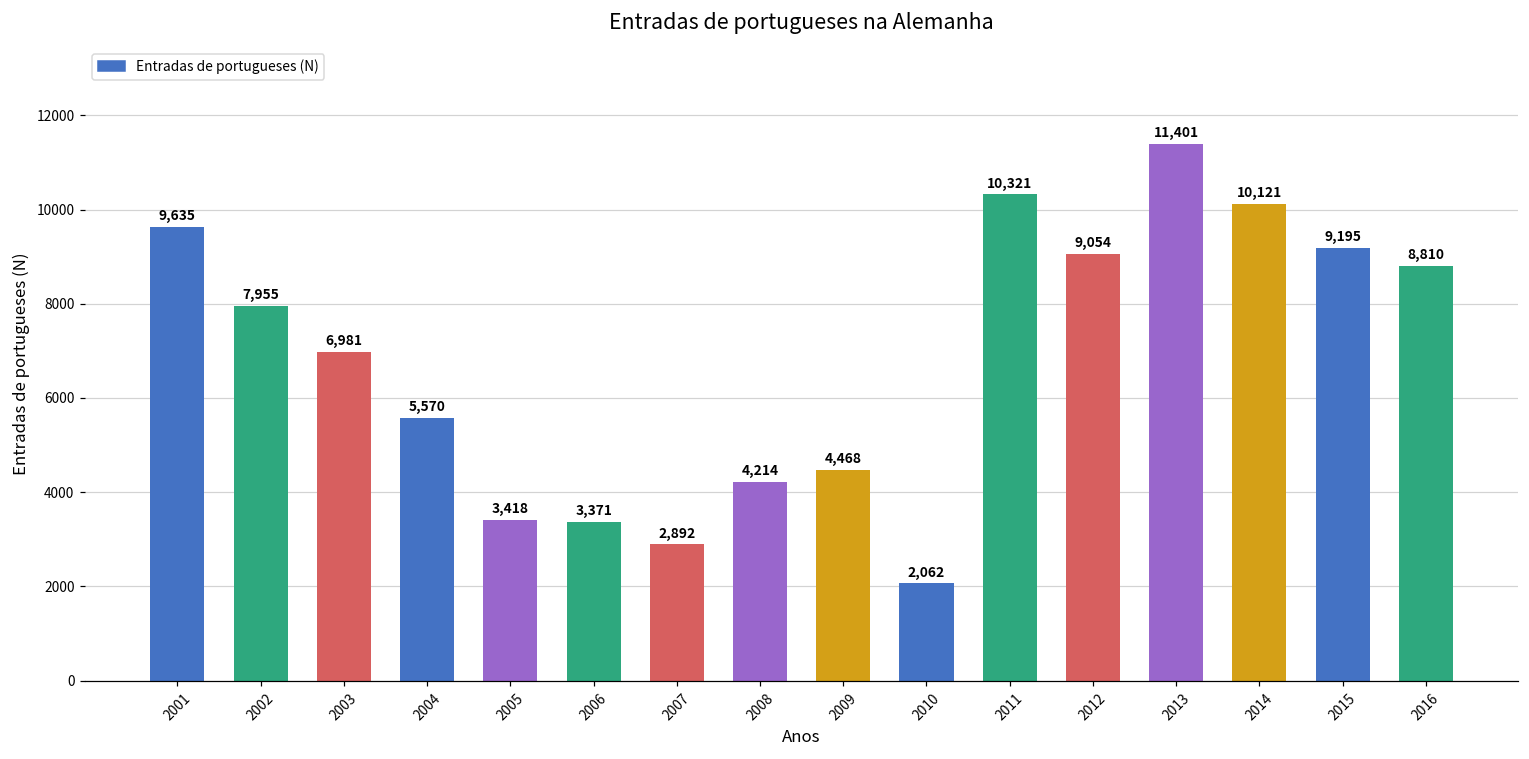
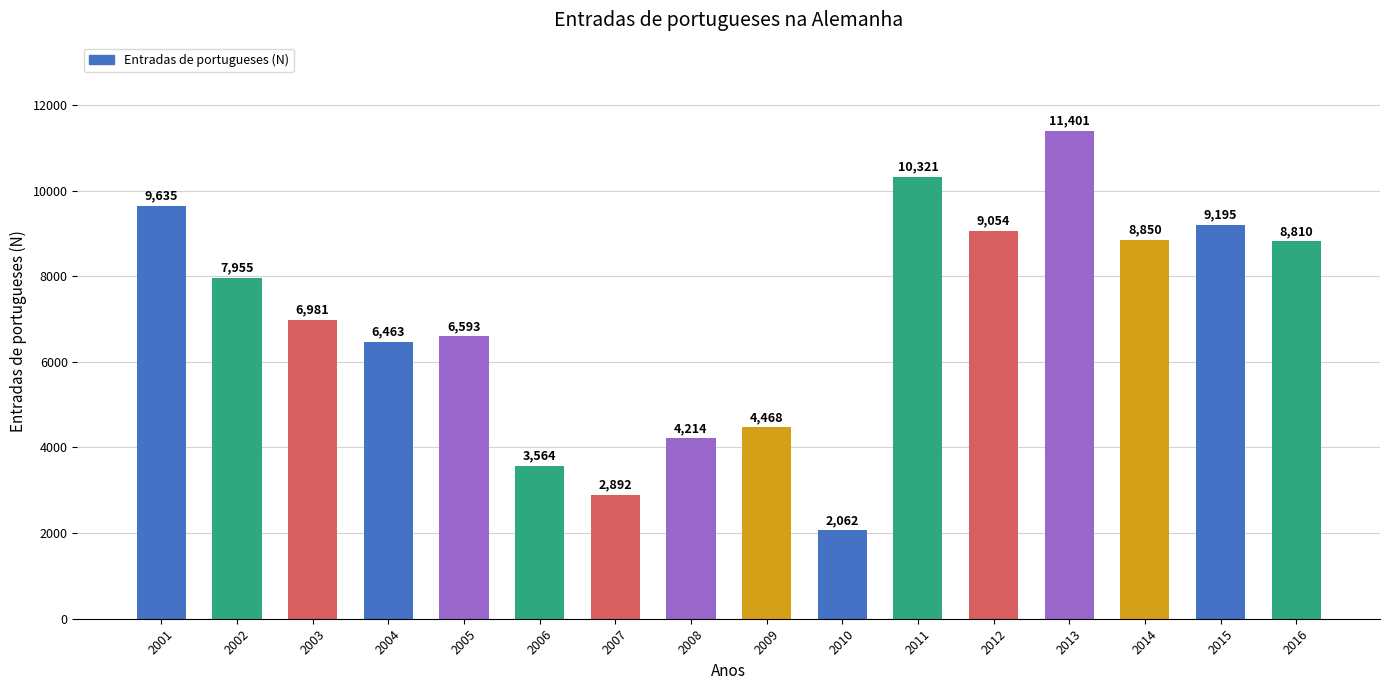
2004: 5,570 -> 6,463
2005: 3,418 -> 6,593
2006: 3,371 -> 3,564
2014: 10,121 -> 8,850
